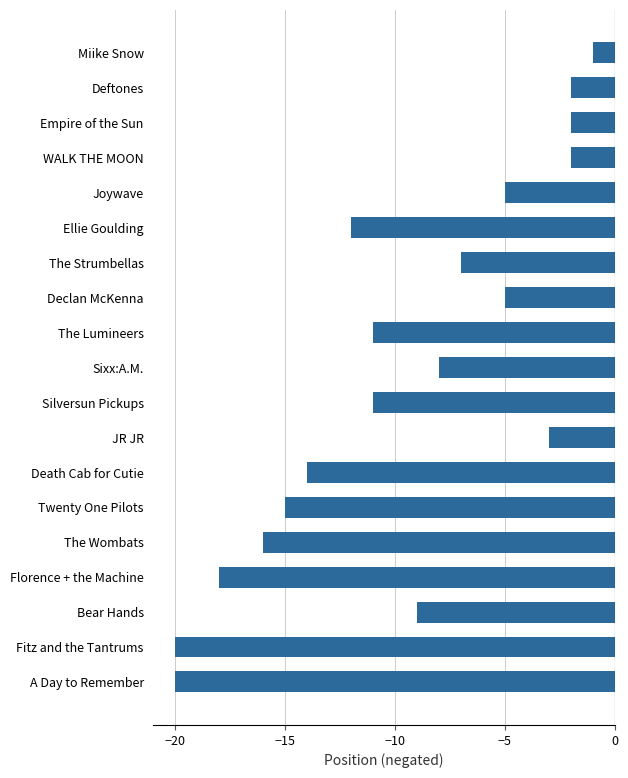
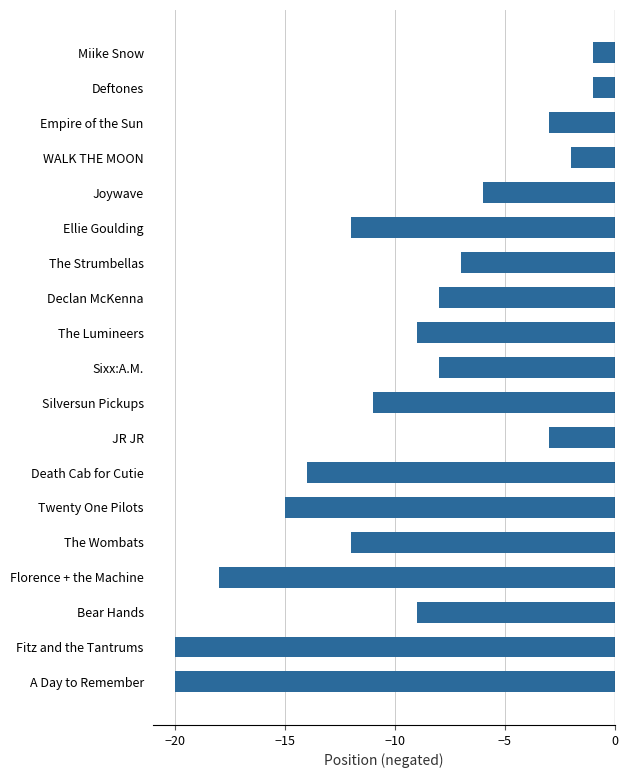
Deftones: -2.0 -> -1.0
Empire of the Sun: -2.0 -> -3.0
Joywave: -5.0 -> -6.0
Declan McKenna: -5.0 -> -8.0
The Lumineers: -11.0 -> -9.0
The Wombats: -16.0 -> -12.0
